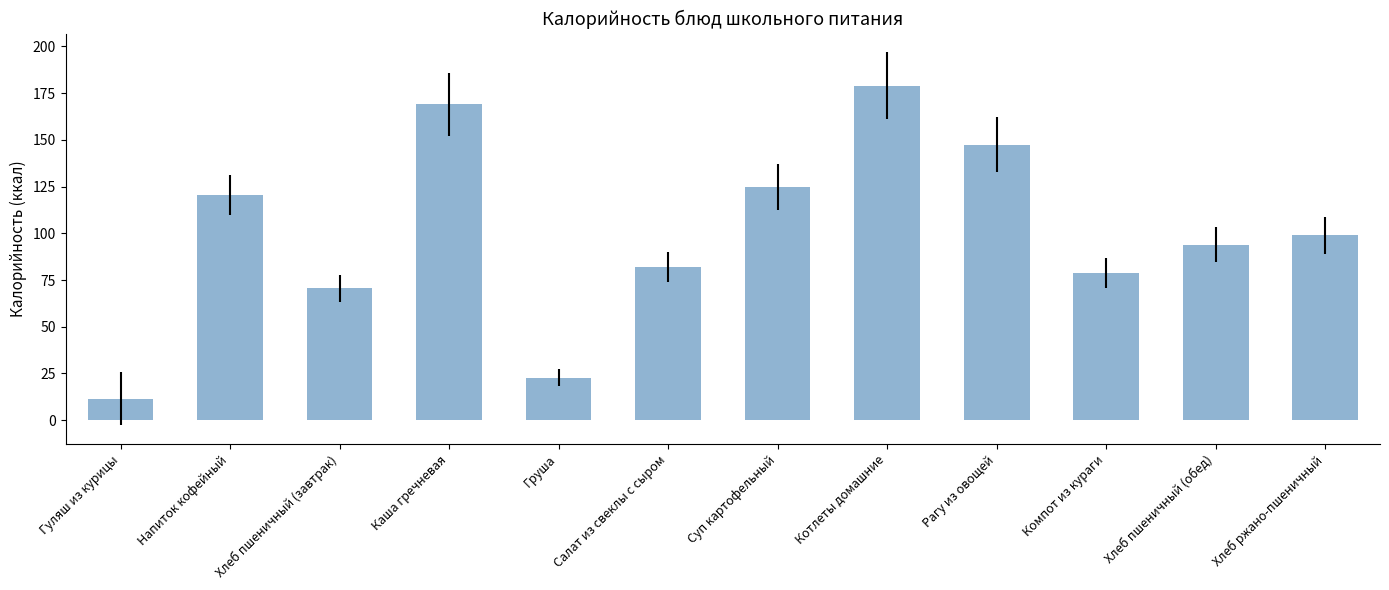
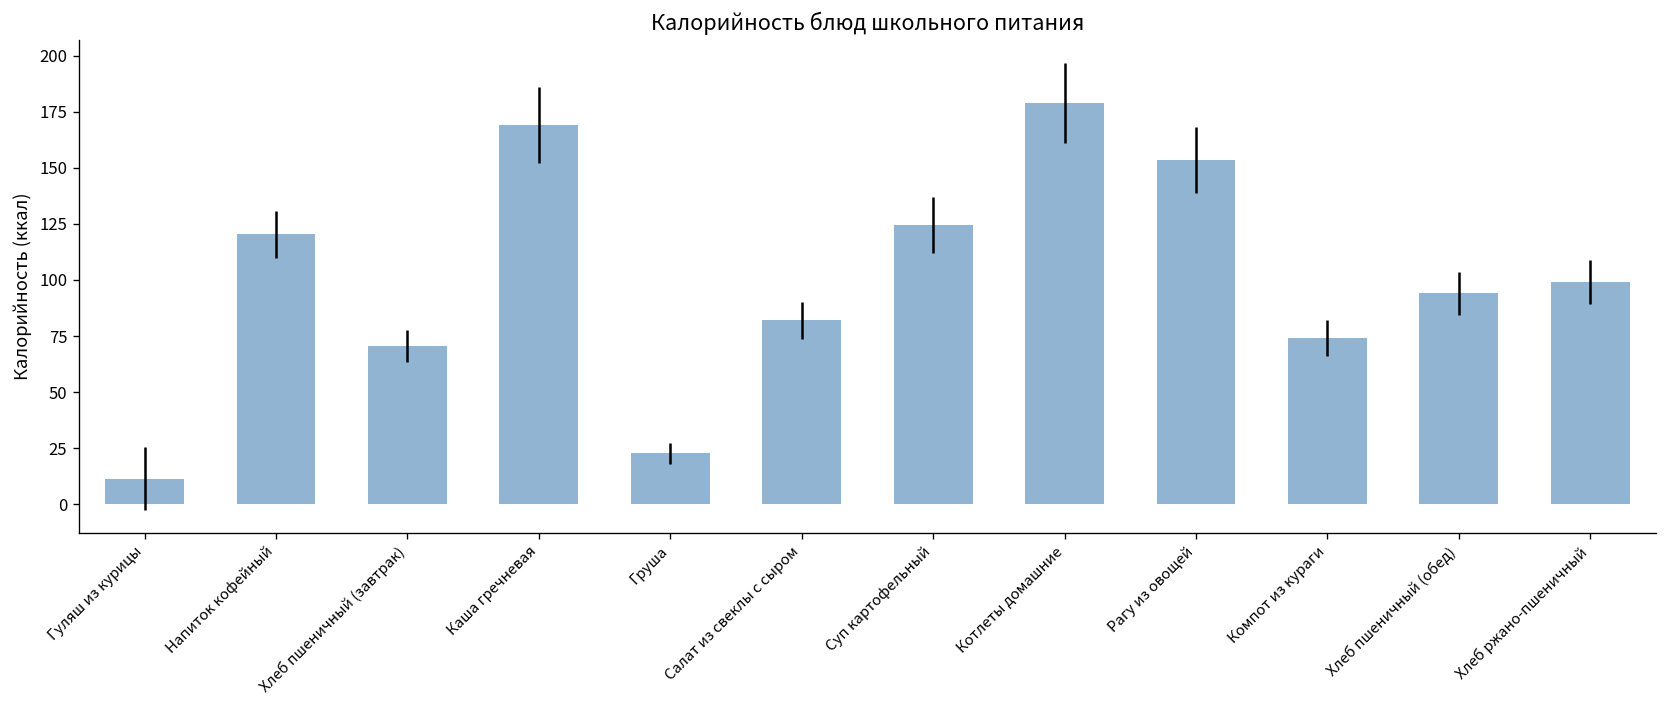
Рагу из овощей: 147 -> 153
Компот из кураги: 79 -> 74
